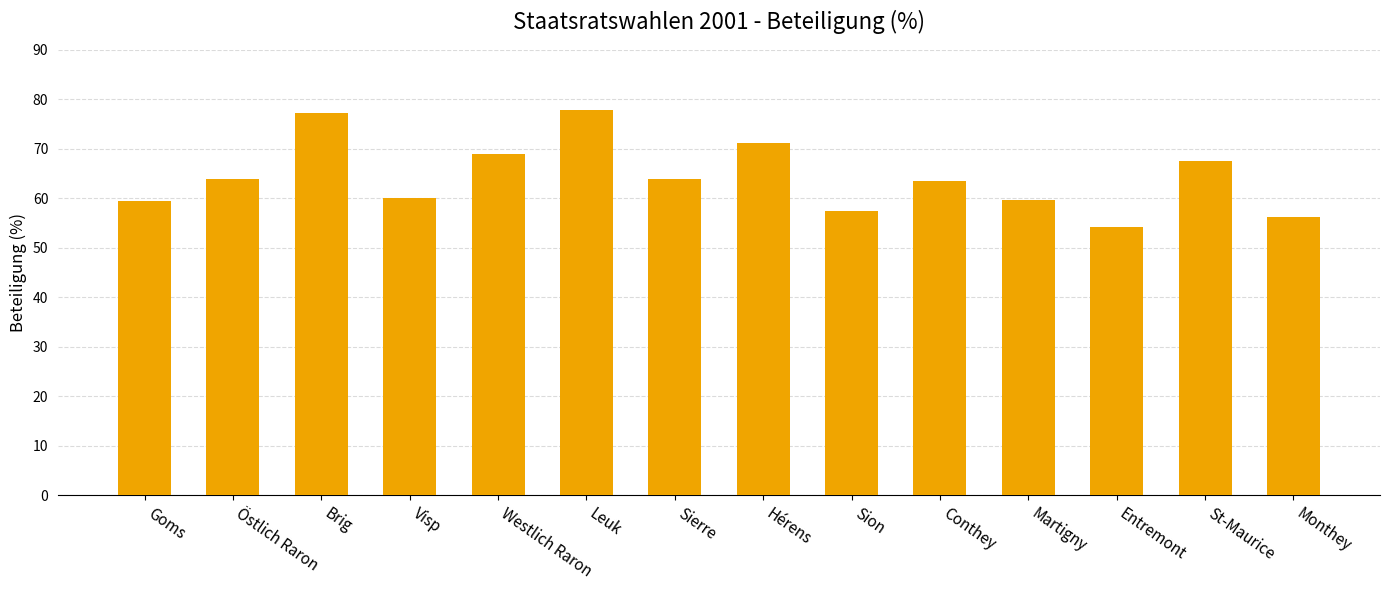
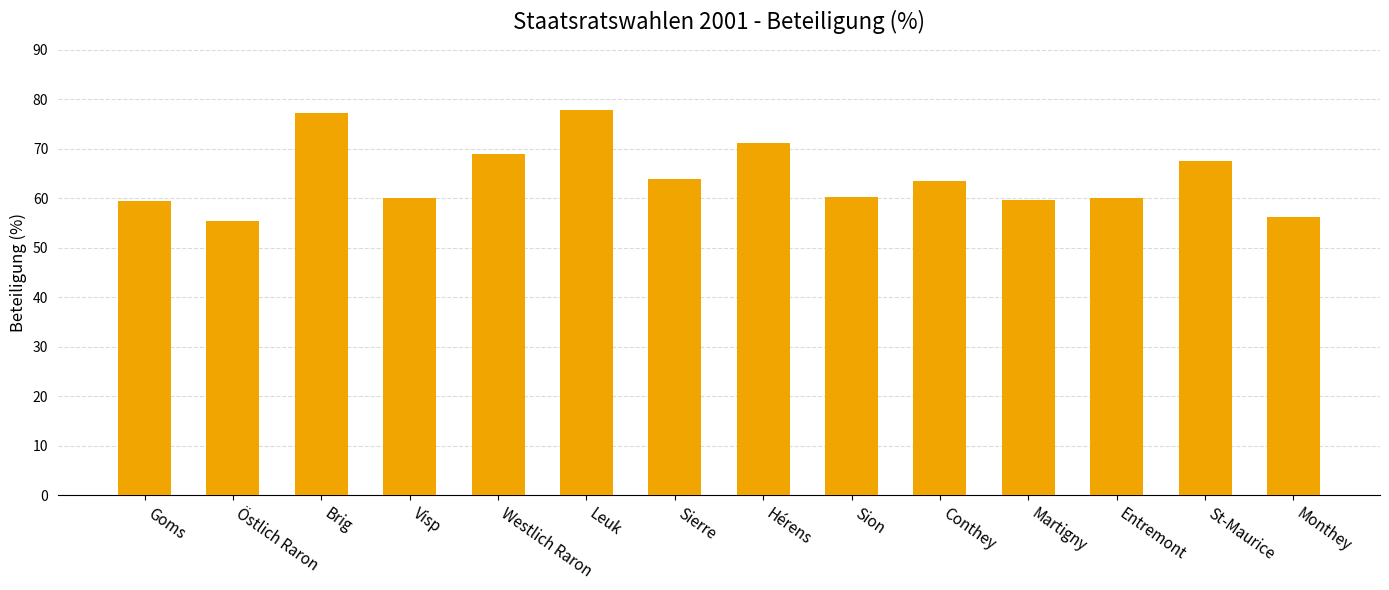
Östlich Raron: 64 -> 55
Sion: 57 -> 60
Entremont: 54 -> 60
